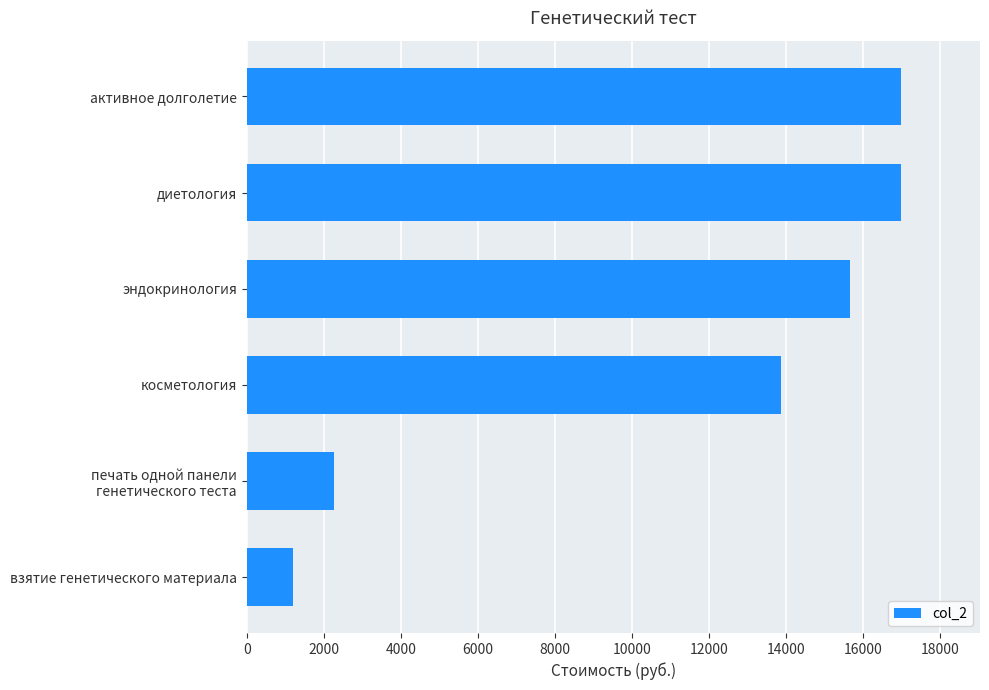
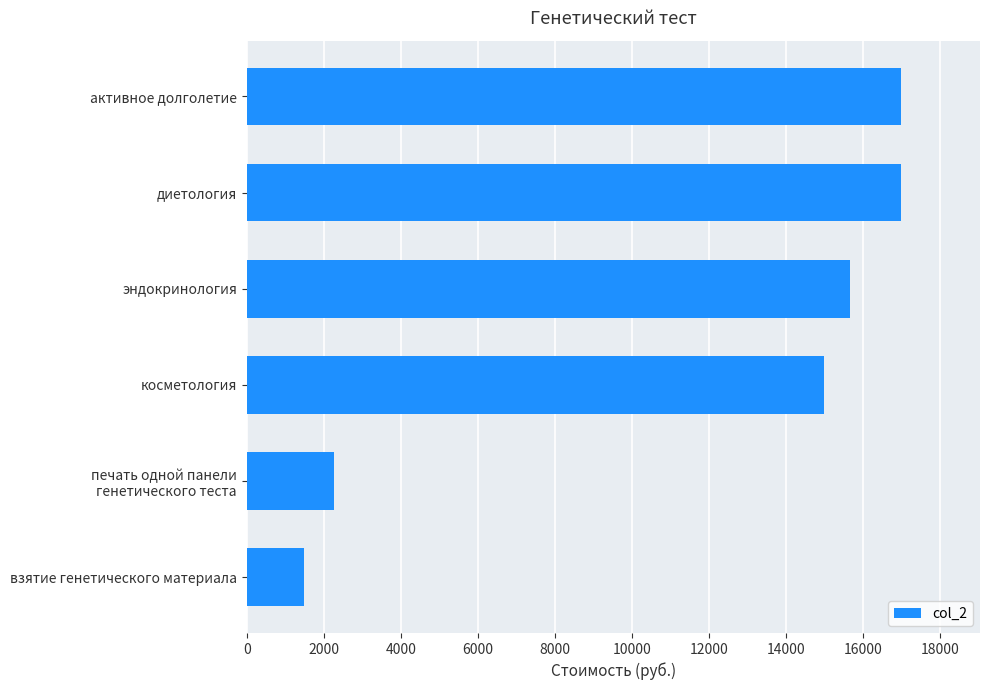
косметология: 13900 -> 15000
взятие генетического материала: 1200 -> 1500
